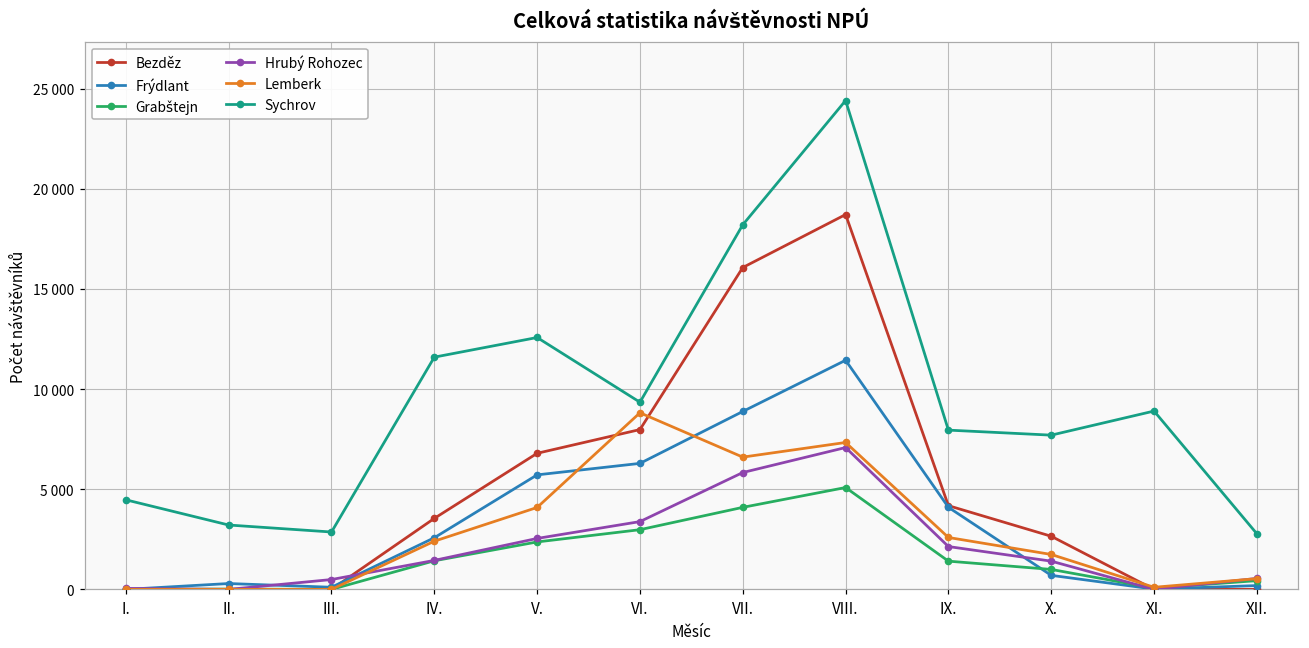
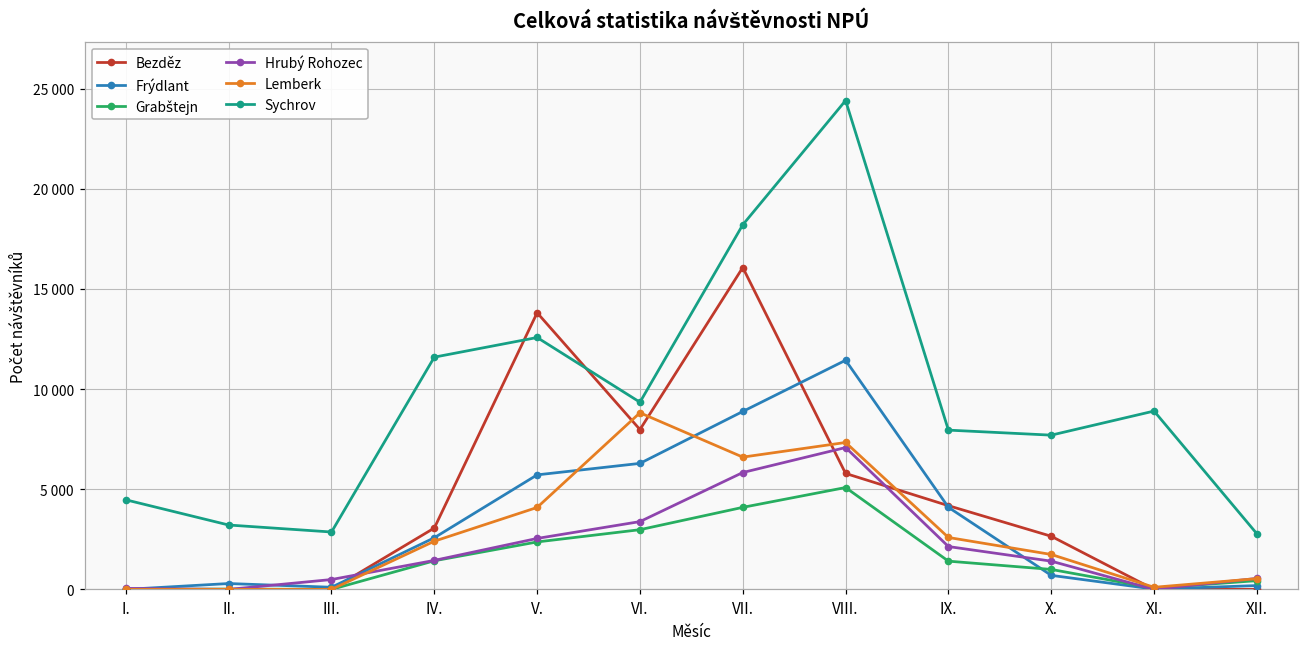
Bezděz, IV.: 3500 -> 3100
Bezděz, V.: 6800 -> 13800
Bezděz, VIII.: 18700 -> 5800
